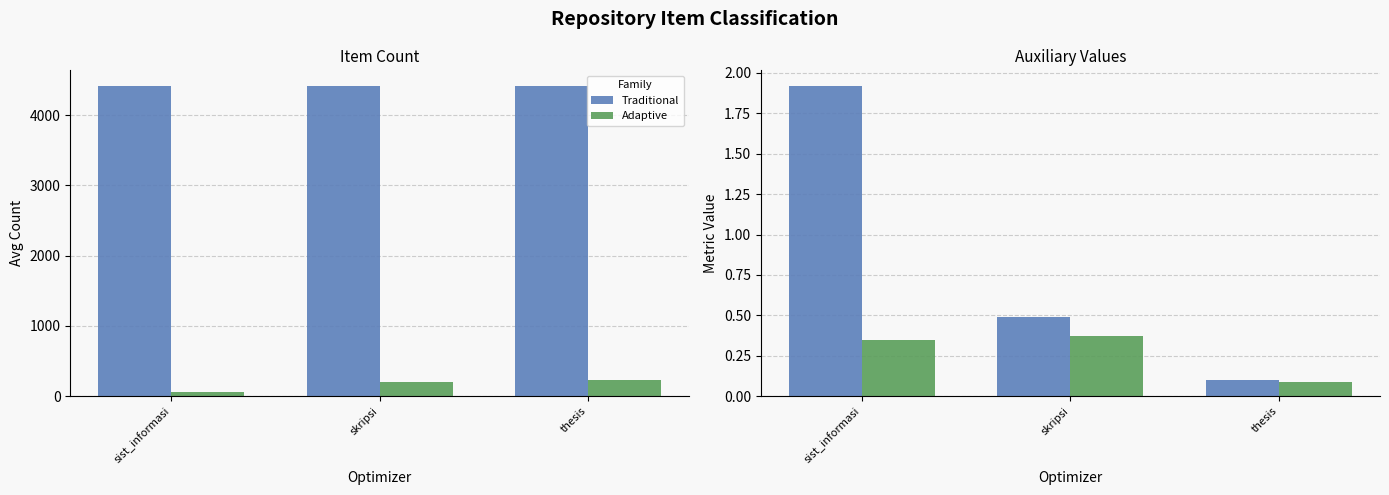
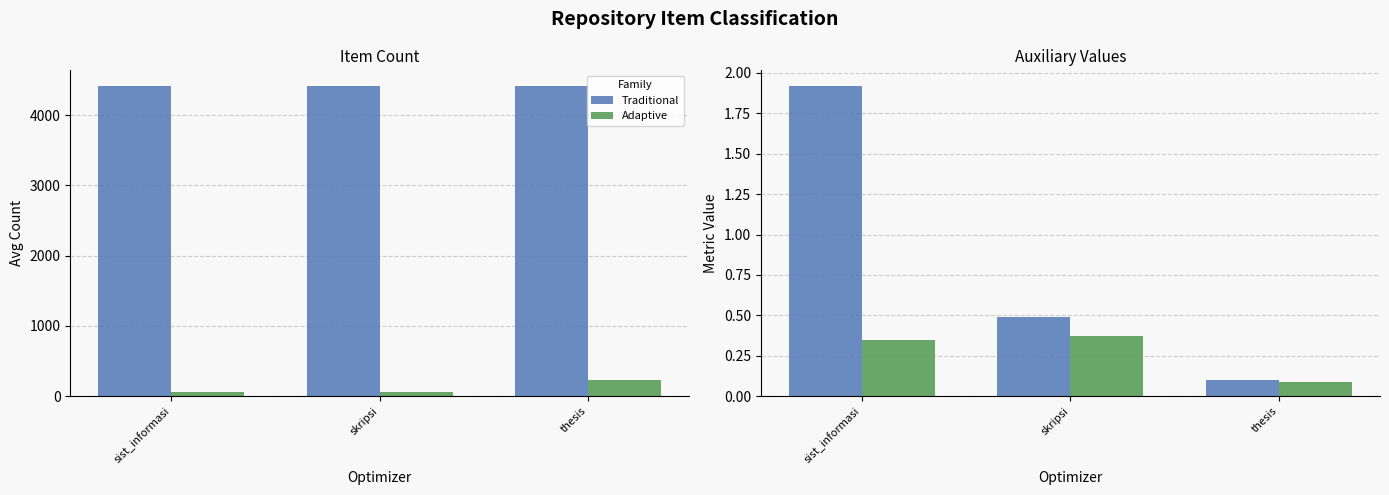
Item Count, Adaptive, skripsi: 200 -> 100
